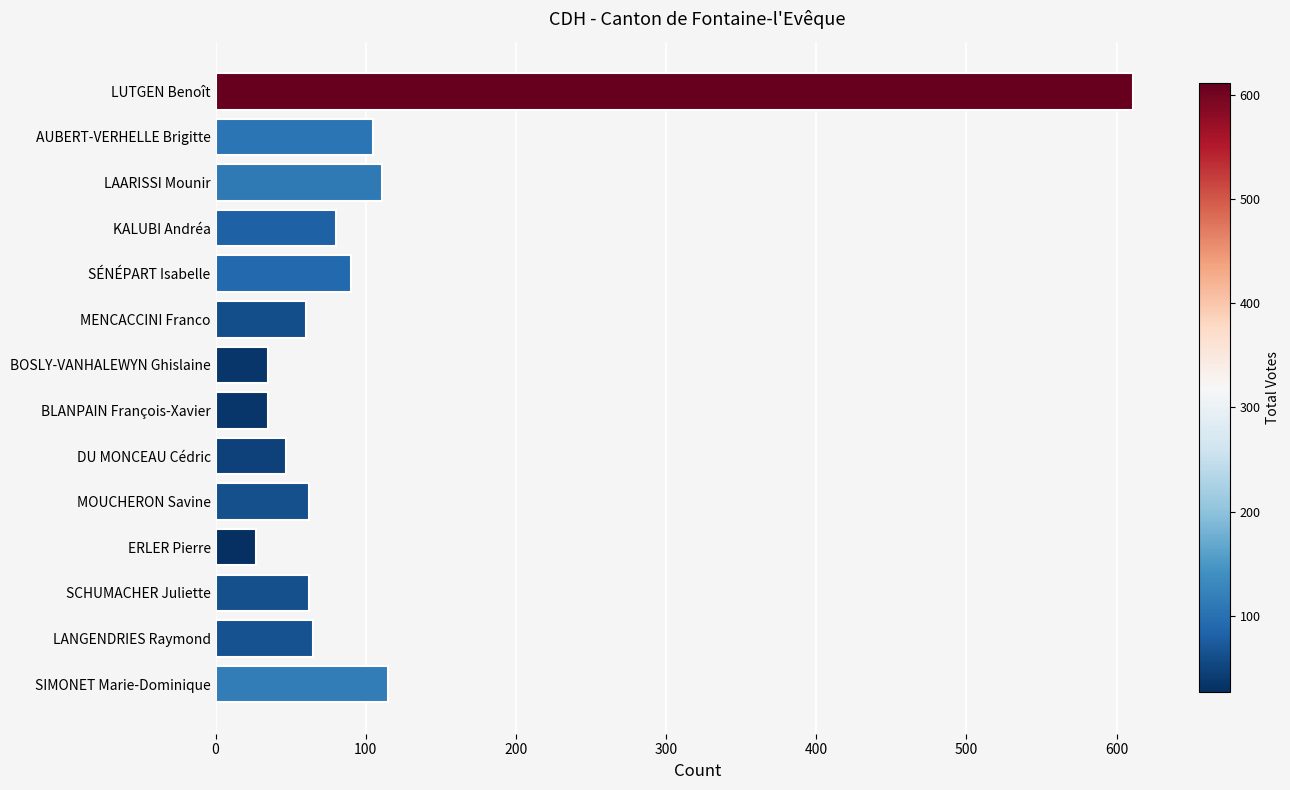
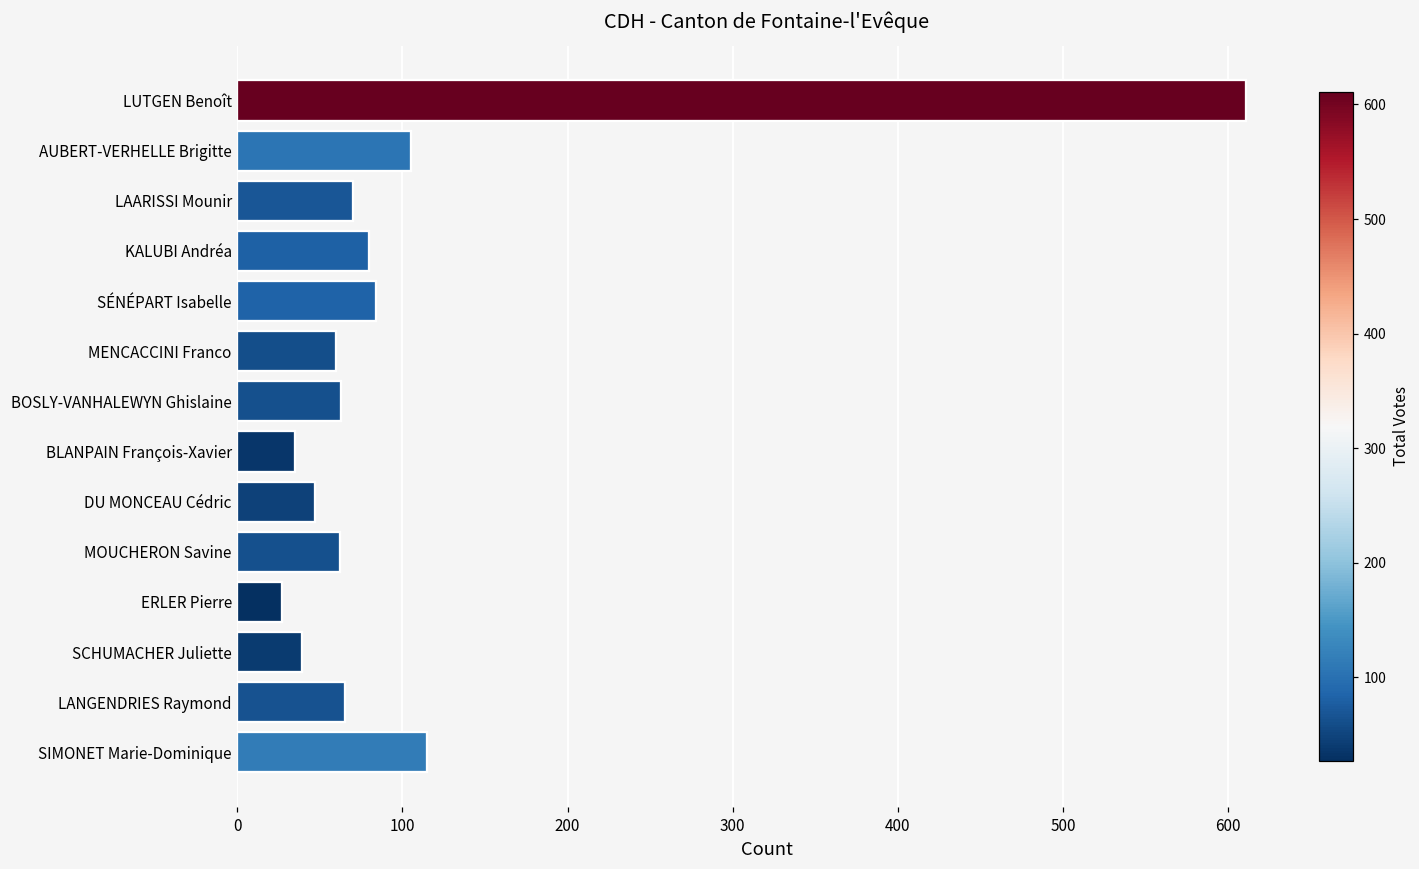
LAARISSI Mounir: 111 -> 70
SÉNÉPART Isabelle: 90 -> 84
BOSLY-VANHALEWYN Ghislaine: 35 -> 63
SCHUMACHER Juliette: 62 -> 39
